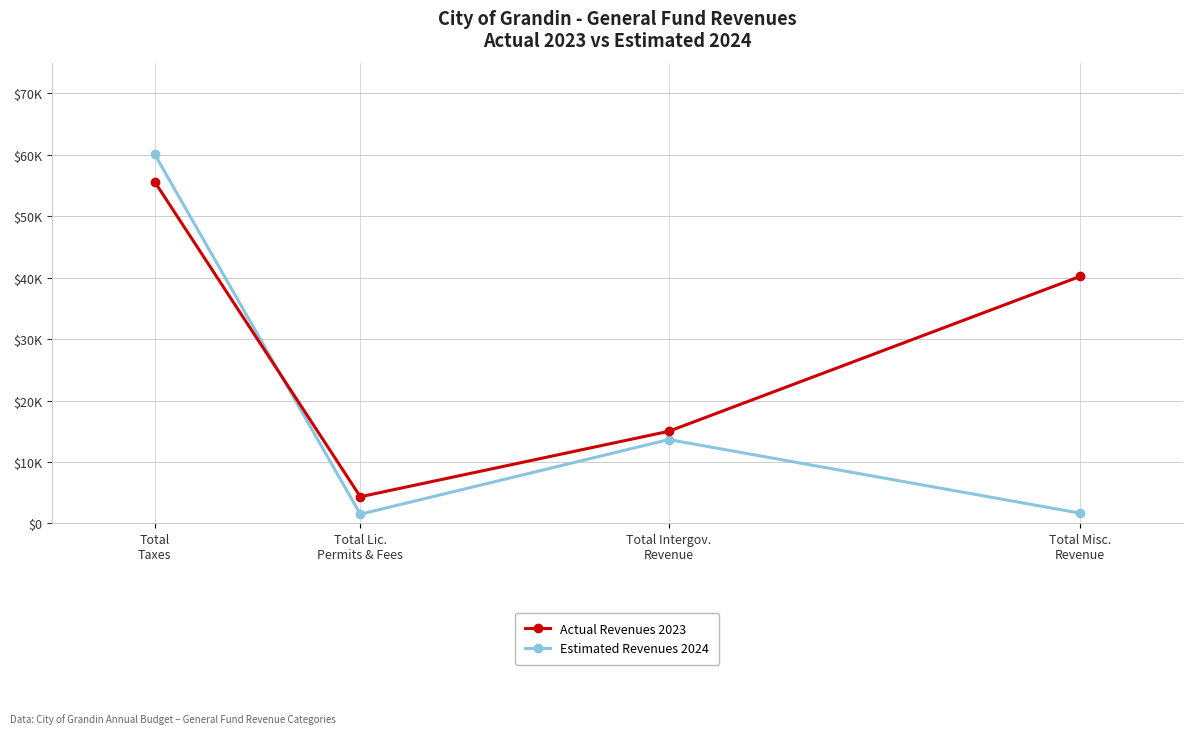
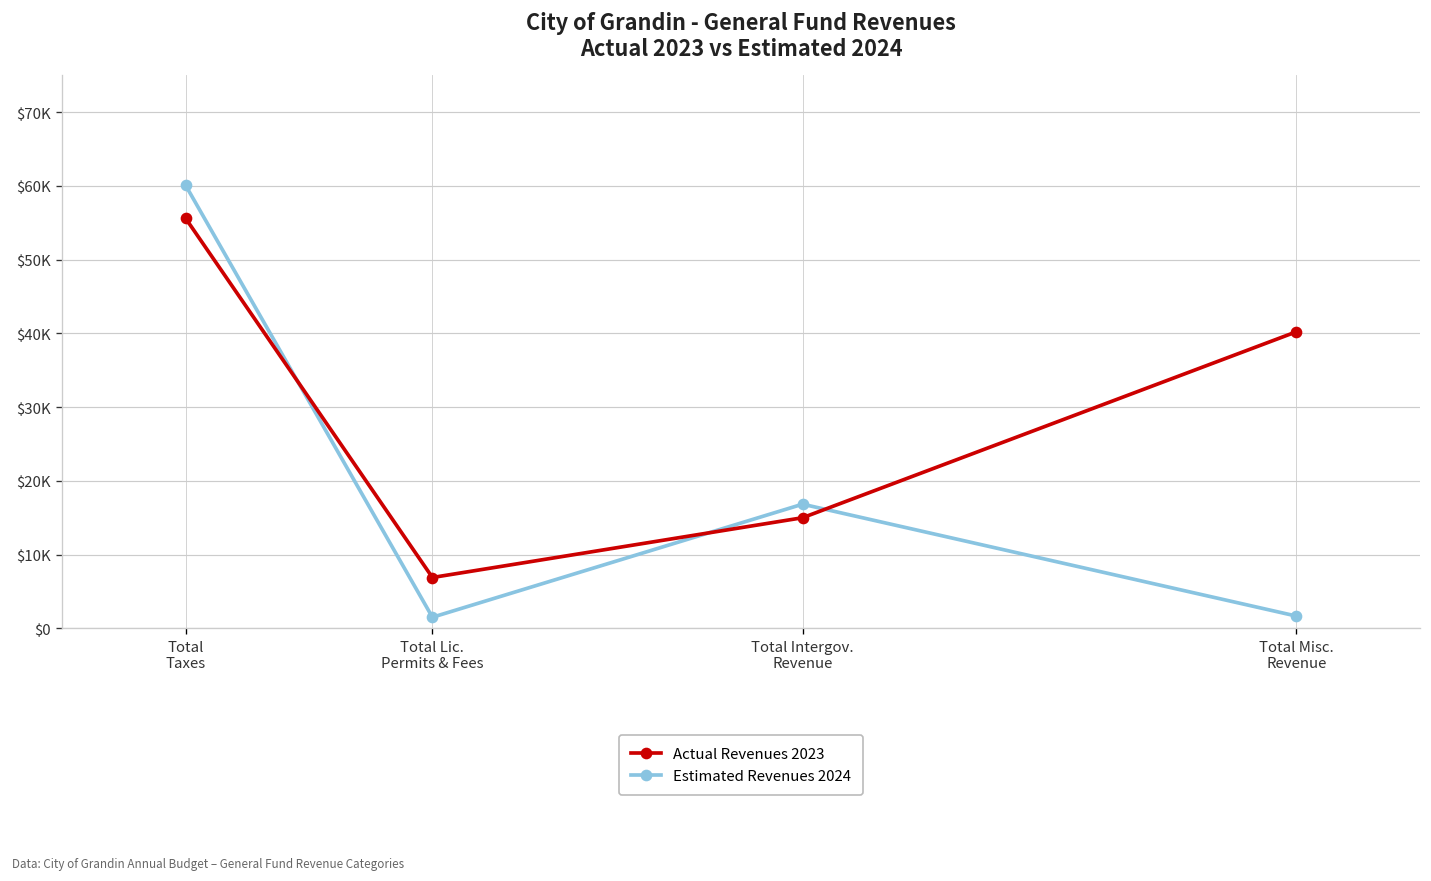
Actual Revenues 2023, Total Lic. Permits & Fees: $4000 -> $7000
Estimated Revenues 2024, Total Intergov. Revenue: $14000 -> $17000
